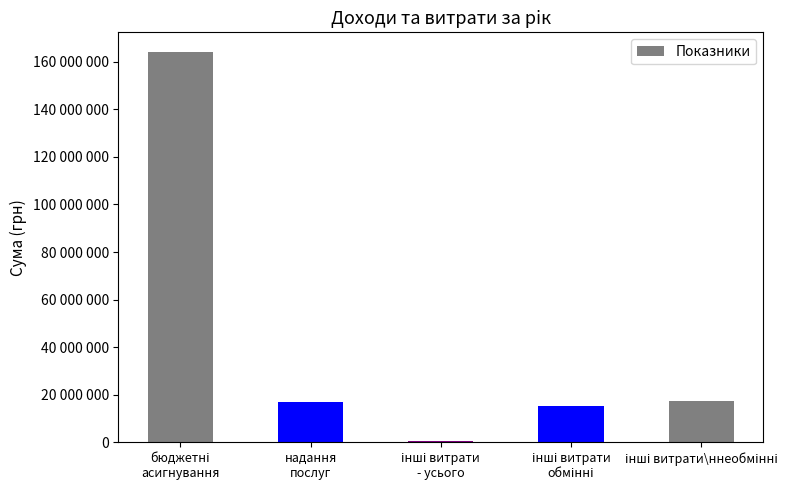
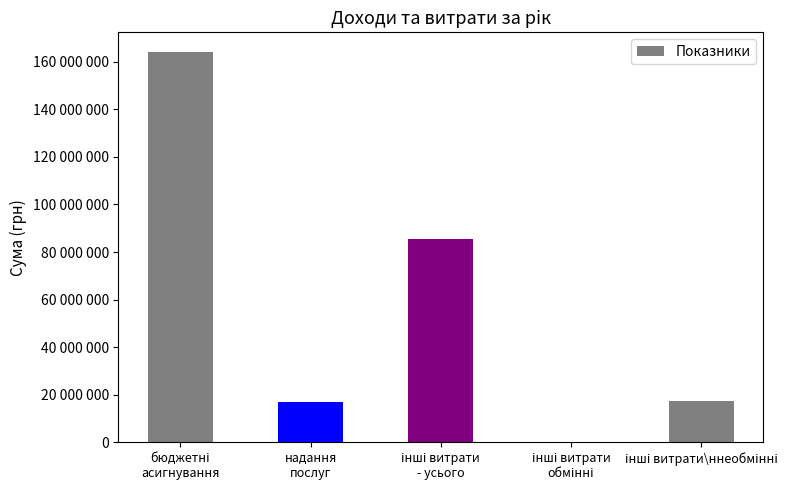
інші витрати - усього: 1000000 -> 86000000
інші витрати обмінні: 15000000 -> 0
